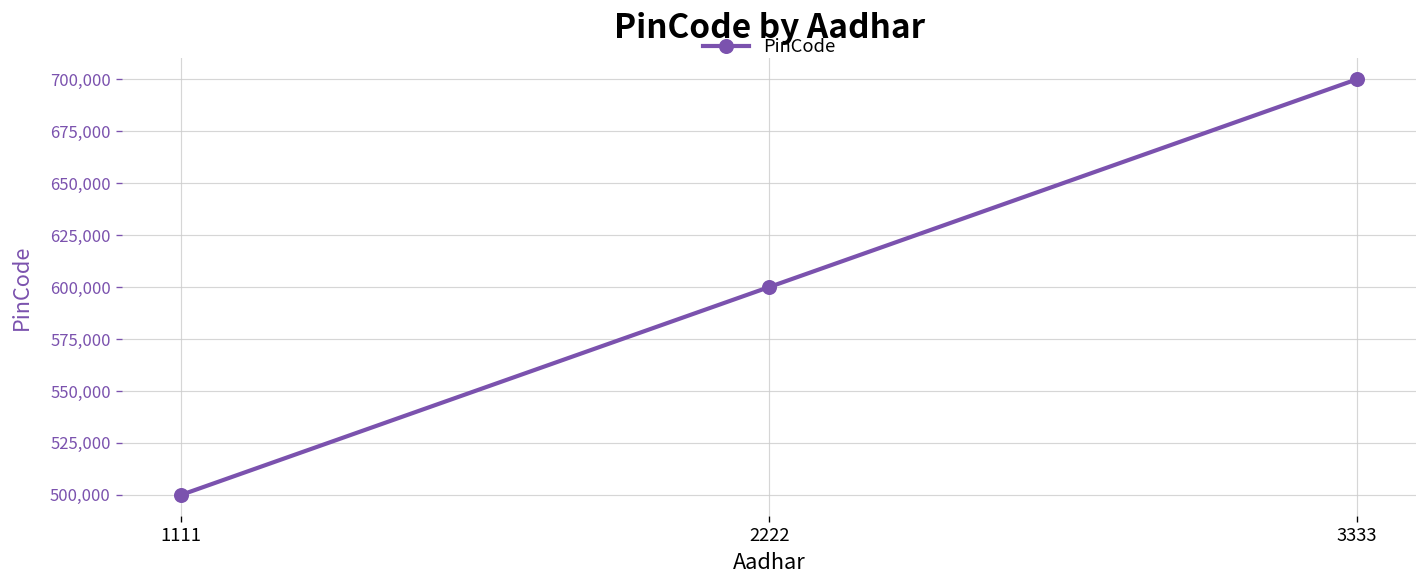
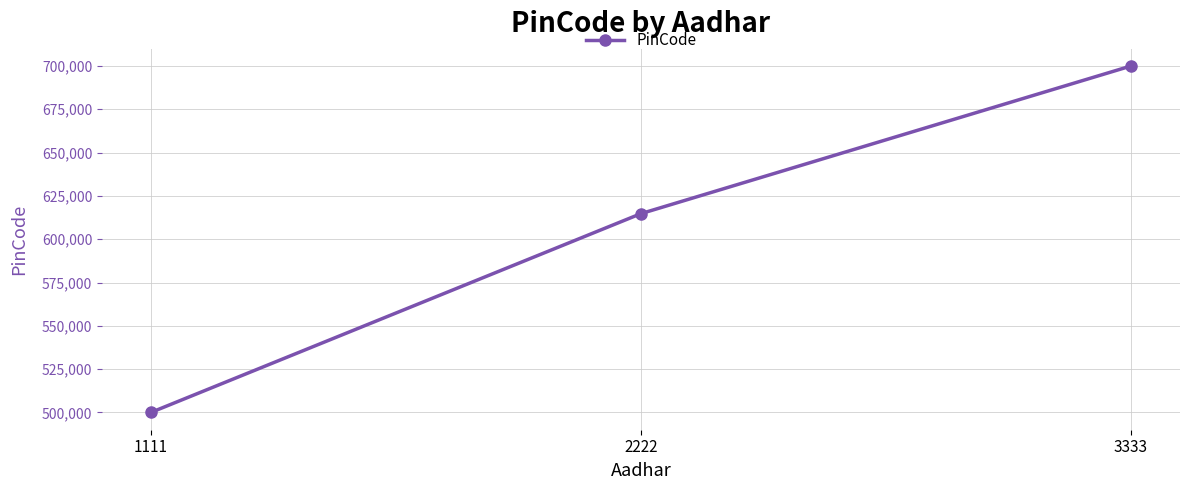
2222: 600,000 -> 615,000
